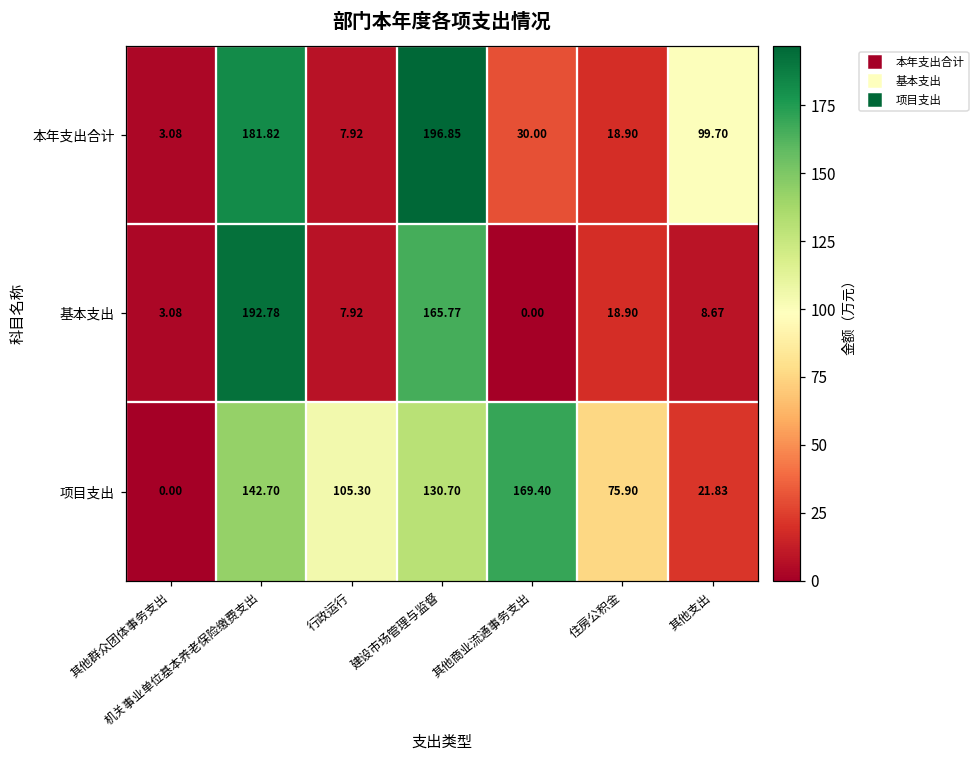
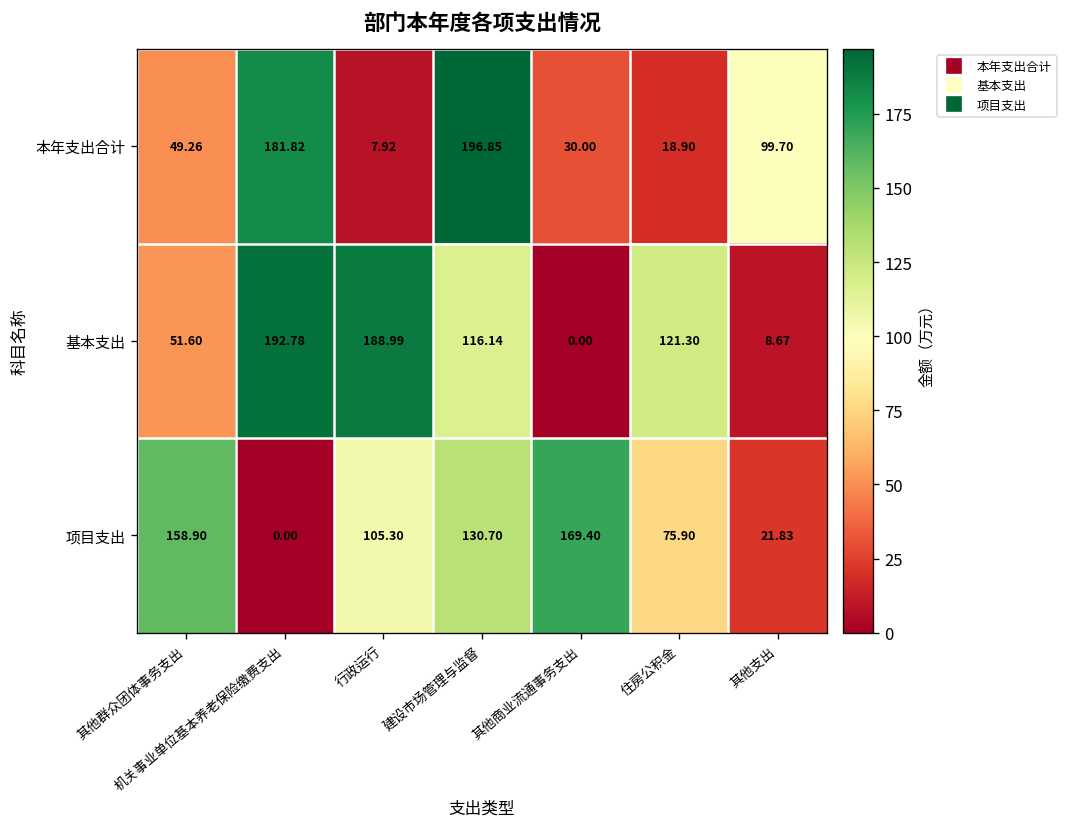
本年支出合计, 其他群众团体事务支出: 3.08 -> 49.26
基本支出, 其他群众团体事务支出: 3.08 -> 51.60
基本支出, 行政运行: 7.92 -> 188.99
基本支出, 建设市场管理与监督: 165.77 -> 116.14
基本支出, 住房公积金: 18.90 -> 121.30
项目支出, 其他群众团体事务支出: 0.00 -> 158.90
项目支出, 机关事业单位基本养老保险缴费支出: 142.70 -> 0.00
